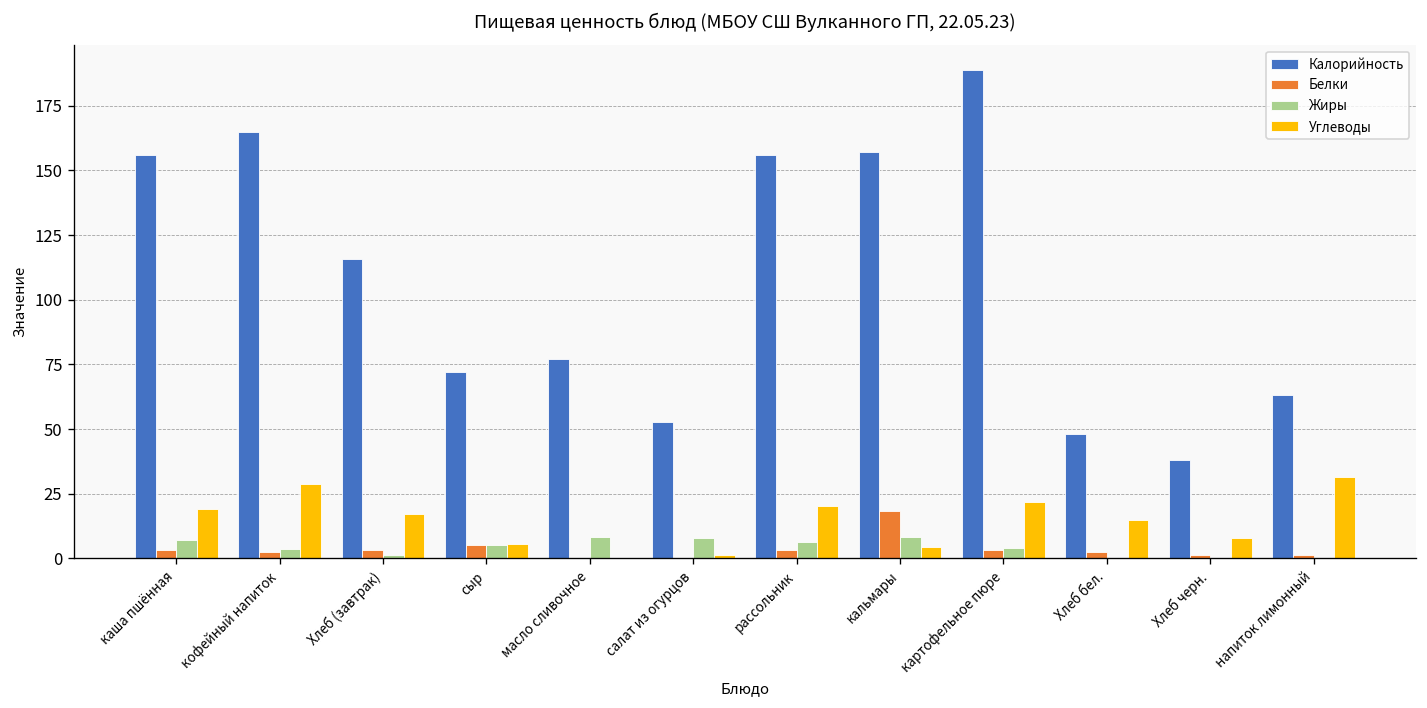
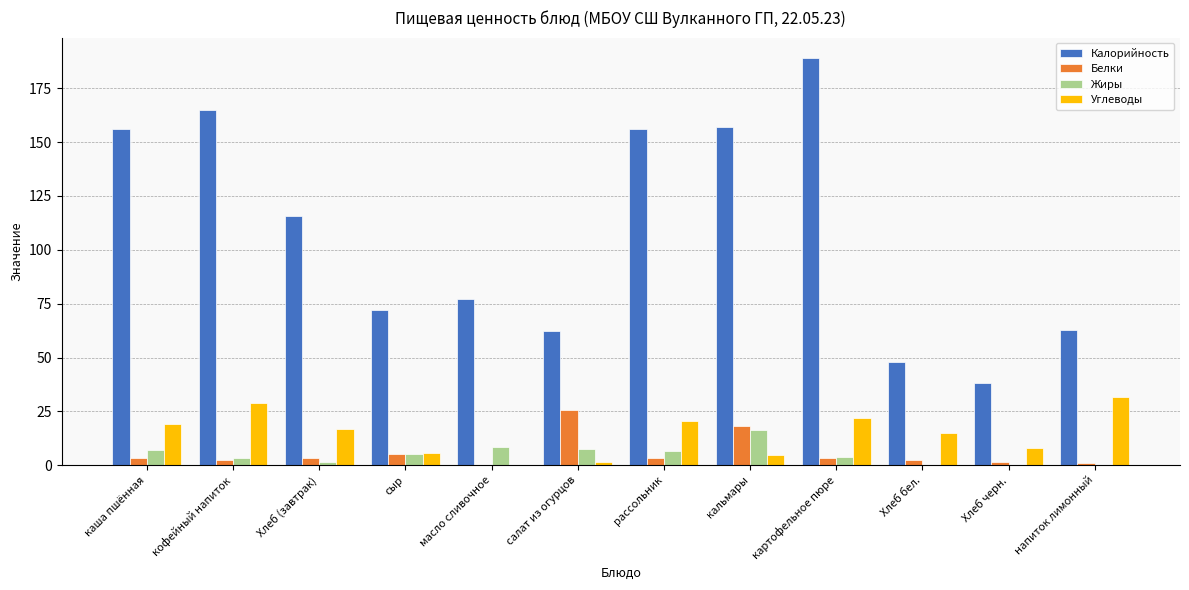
Калорийность, салат из огурцов: 53 -> 62
Белки, салат из огурцов: 0 -> 26
Жиры, кальмары: 8 -> 16
